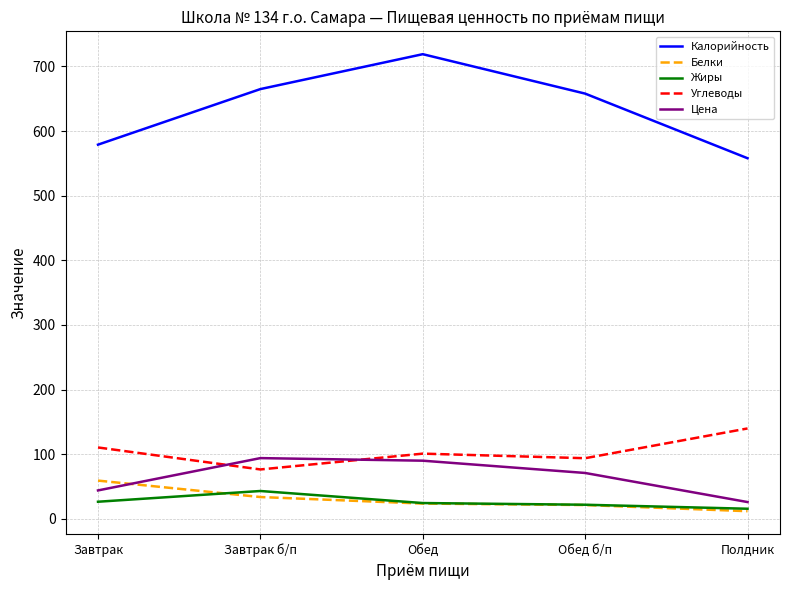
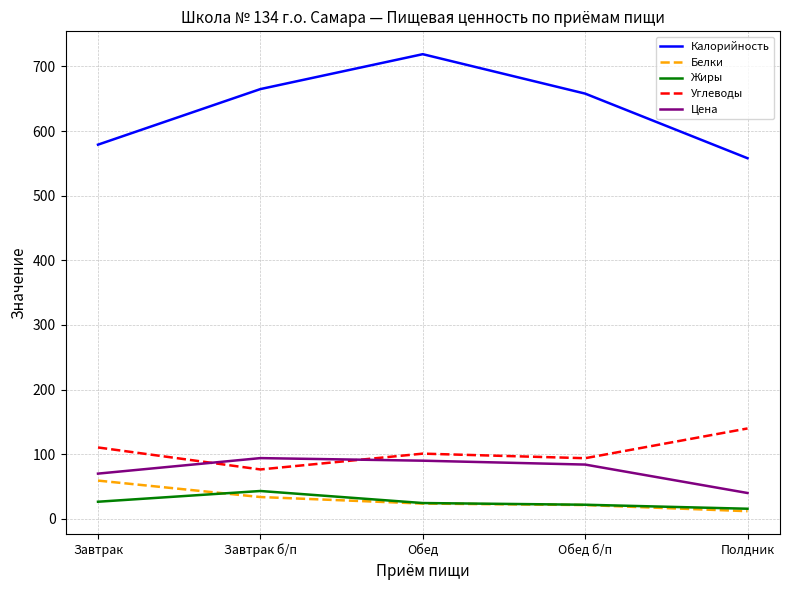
Цена, Завтрак: 40 -> 70
Цена, Обед б/п: 70 -> 80
Цена, Полдник: 30 -> 40
